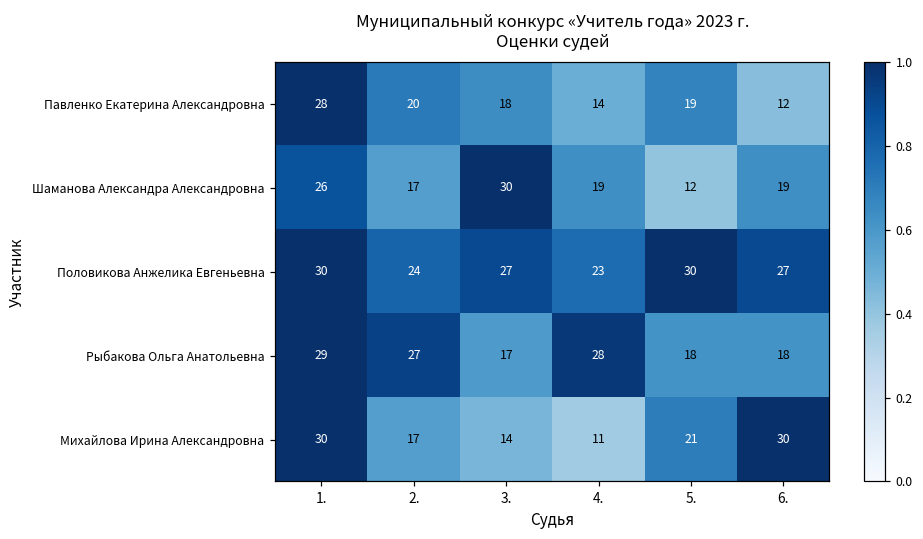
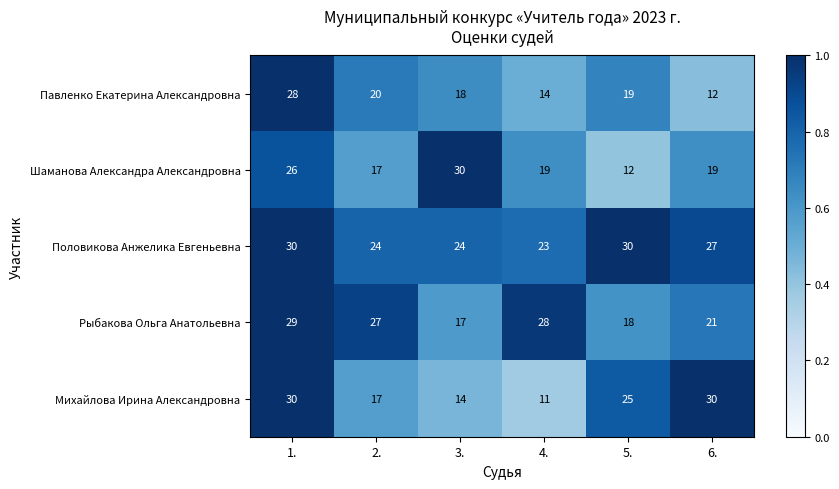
Половикова Анжелика Евгеньевна, 3.: 27 -> 24
Рыбакова Ольга Анатольевна, 6.: 18 -> 21
Михайлова Ирина Александровна, 5.: 21 -> 25
